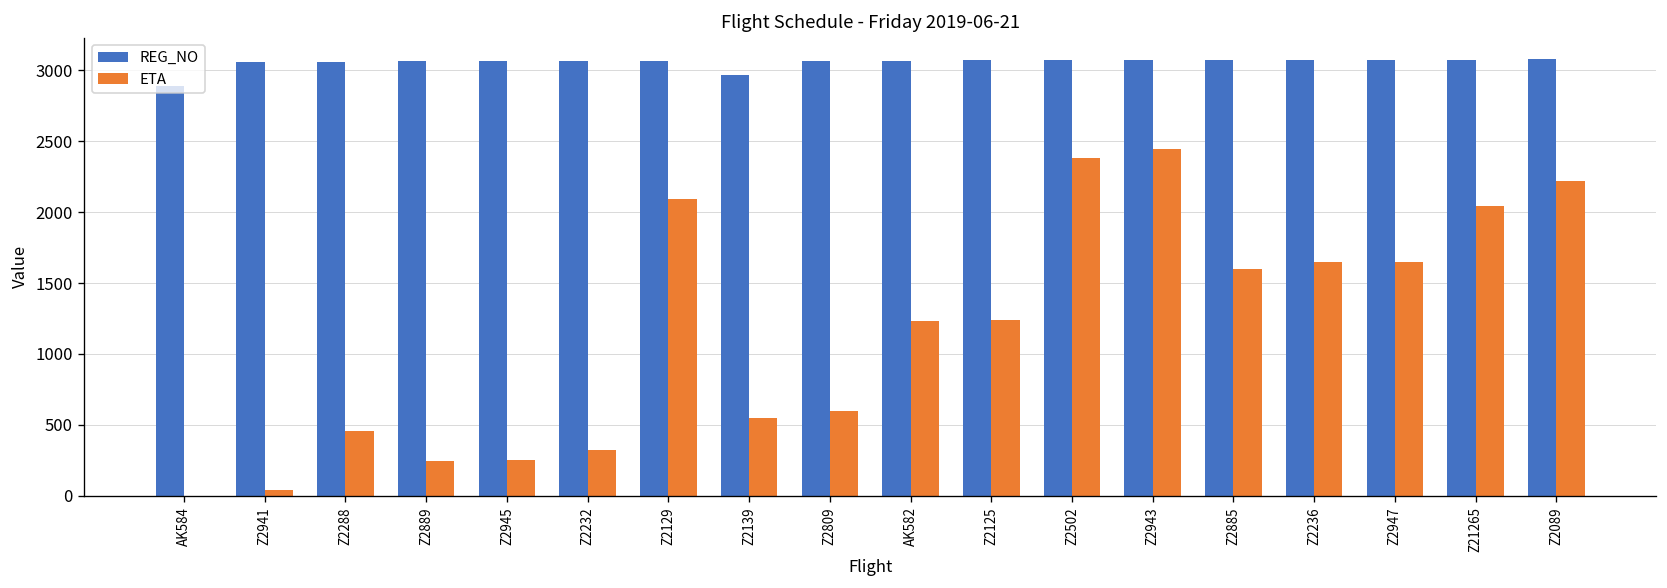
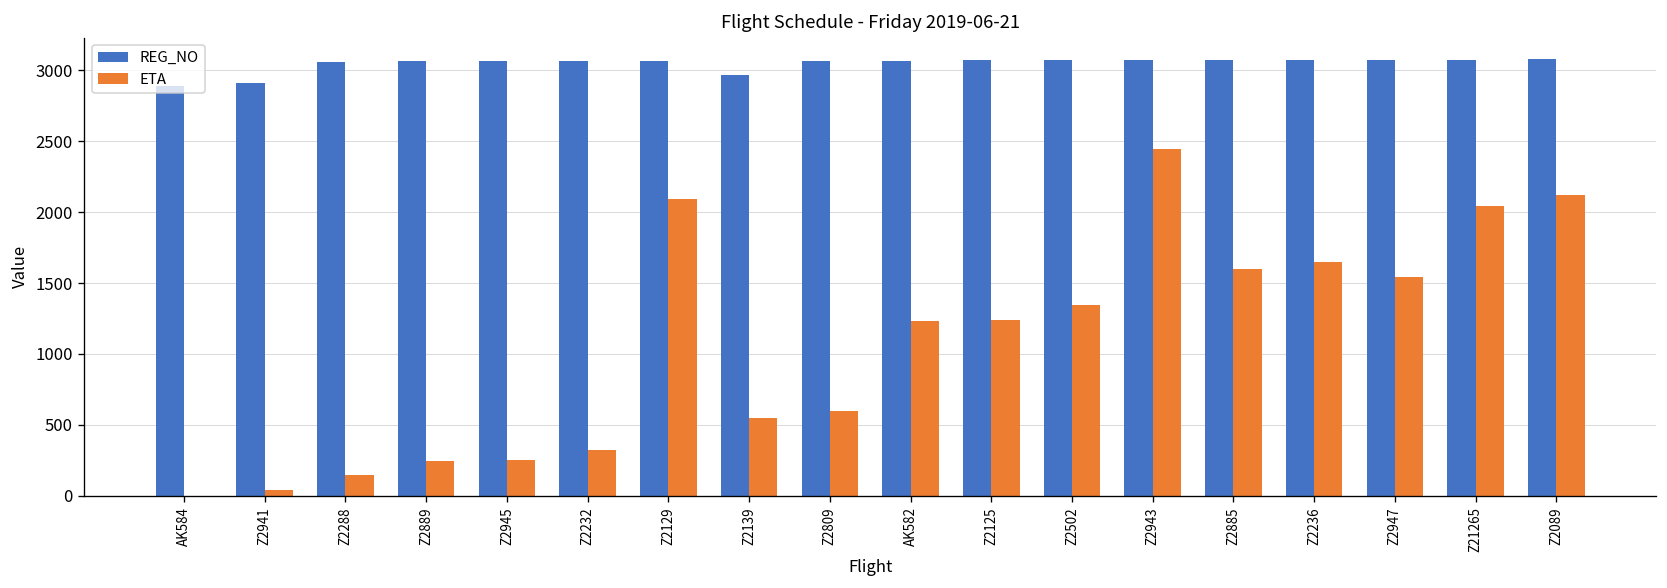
REG_NO, Z2941: 3060 -> 2910
ETA, Z2288: 450 -> 150
ETA, Z2502: 2380 -> 1350
ETA, Z2947: 1650 -> 1540
ETA, Z2089: 2220 -> 2120
